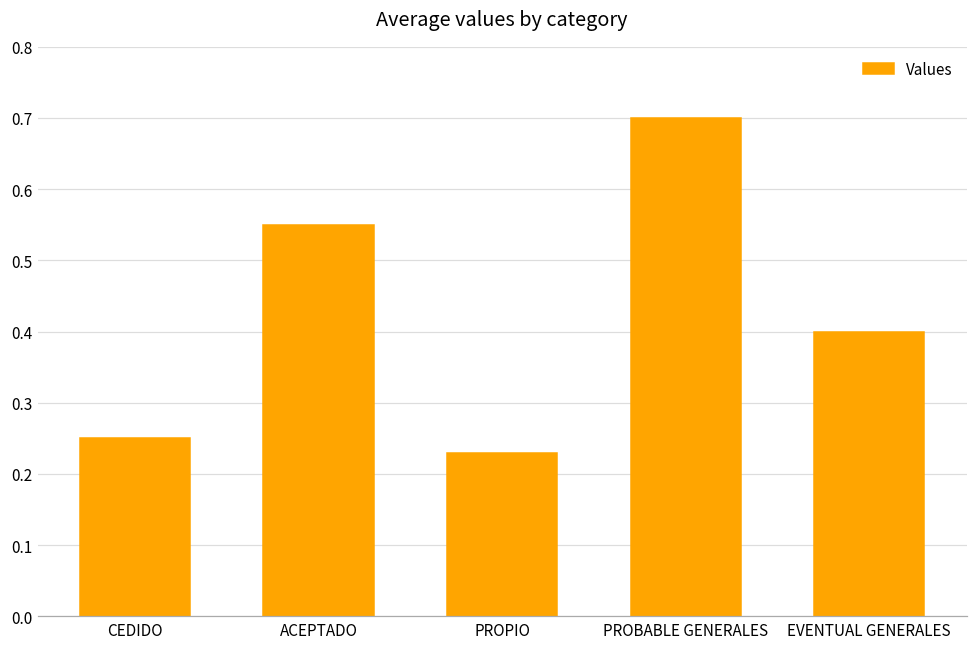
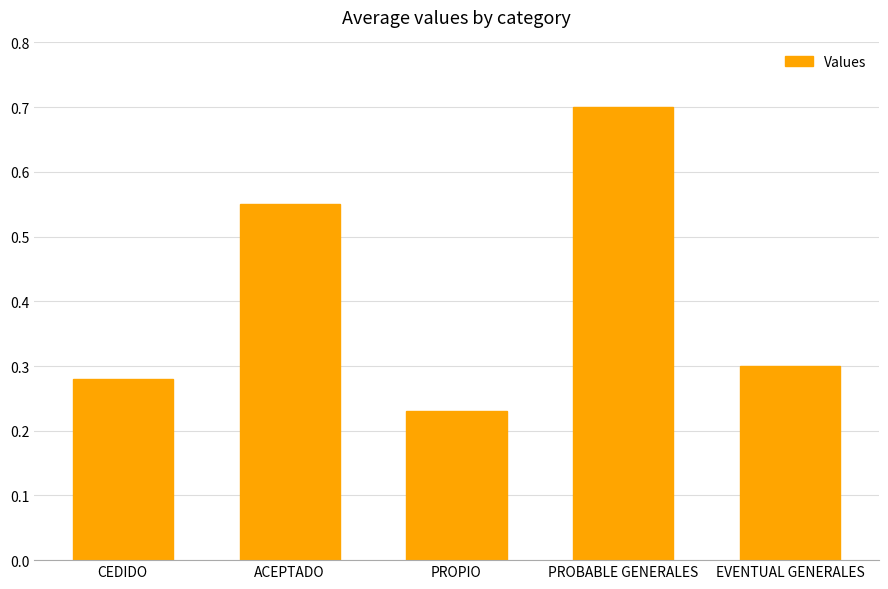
CEDIDO: 0.25 -> 0.28
EVENTUAL GENERALES: 0.4 -> 0.3
